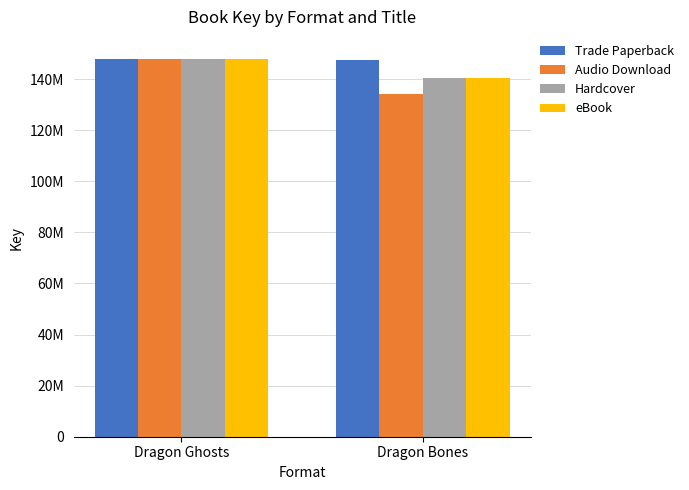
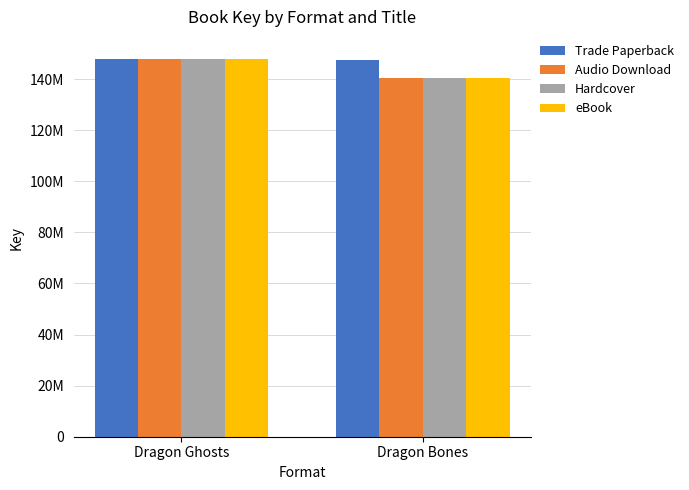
Audio Download, Dragon Bones: 134000000 -> 140000000
